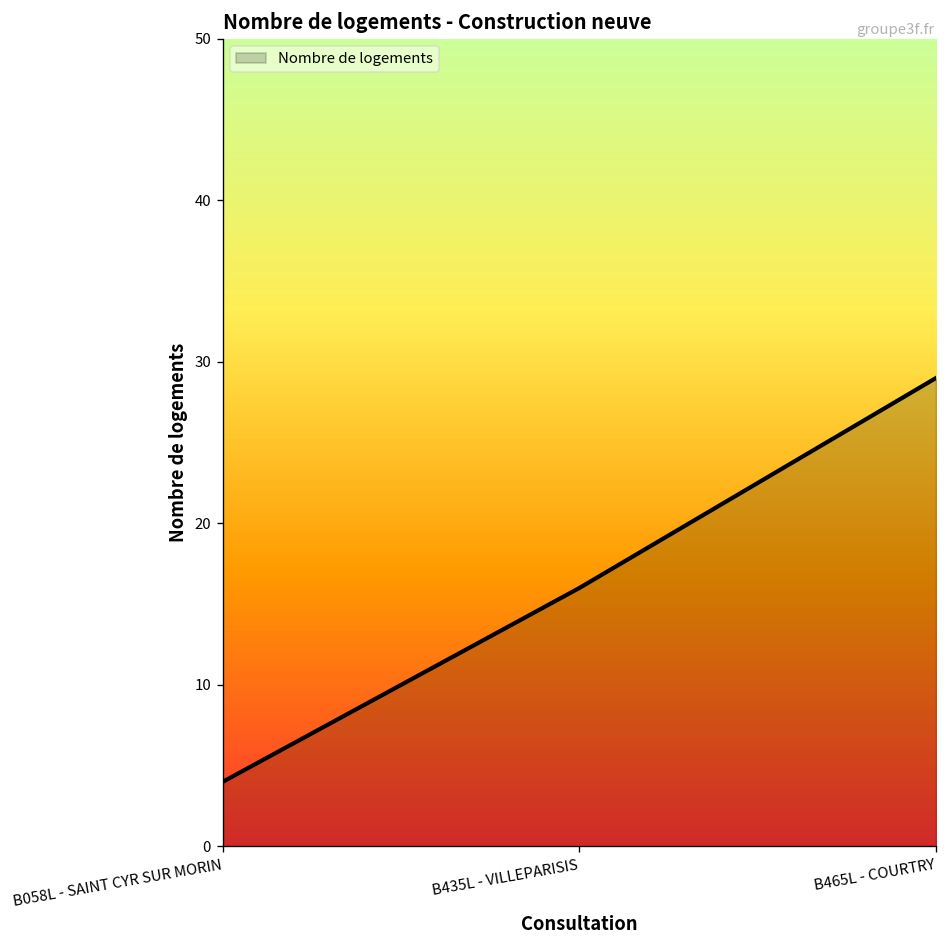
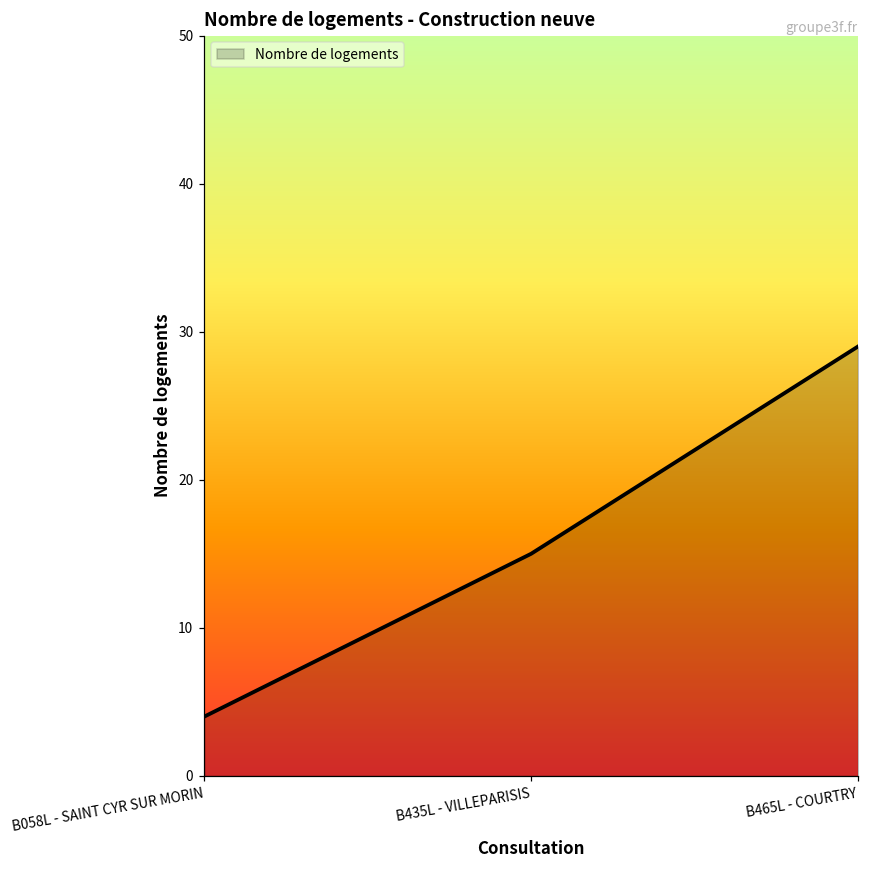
B435L - VILLEPARISIS: 16 -> 15
